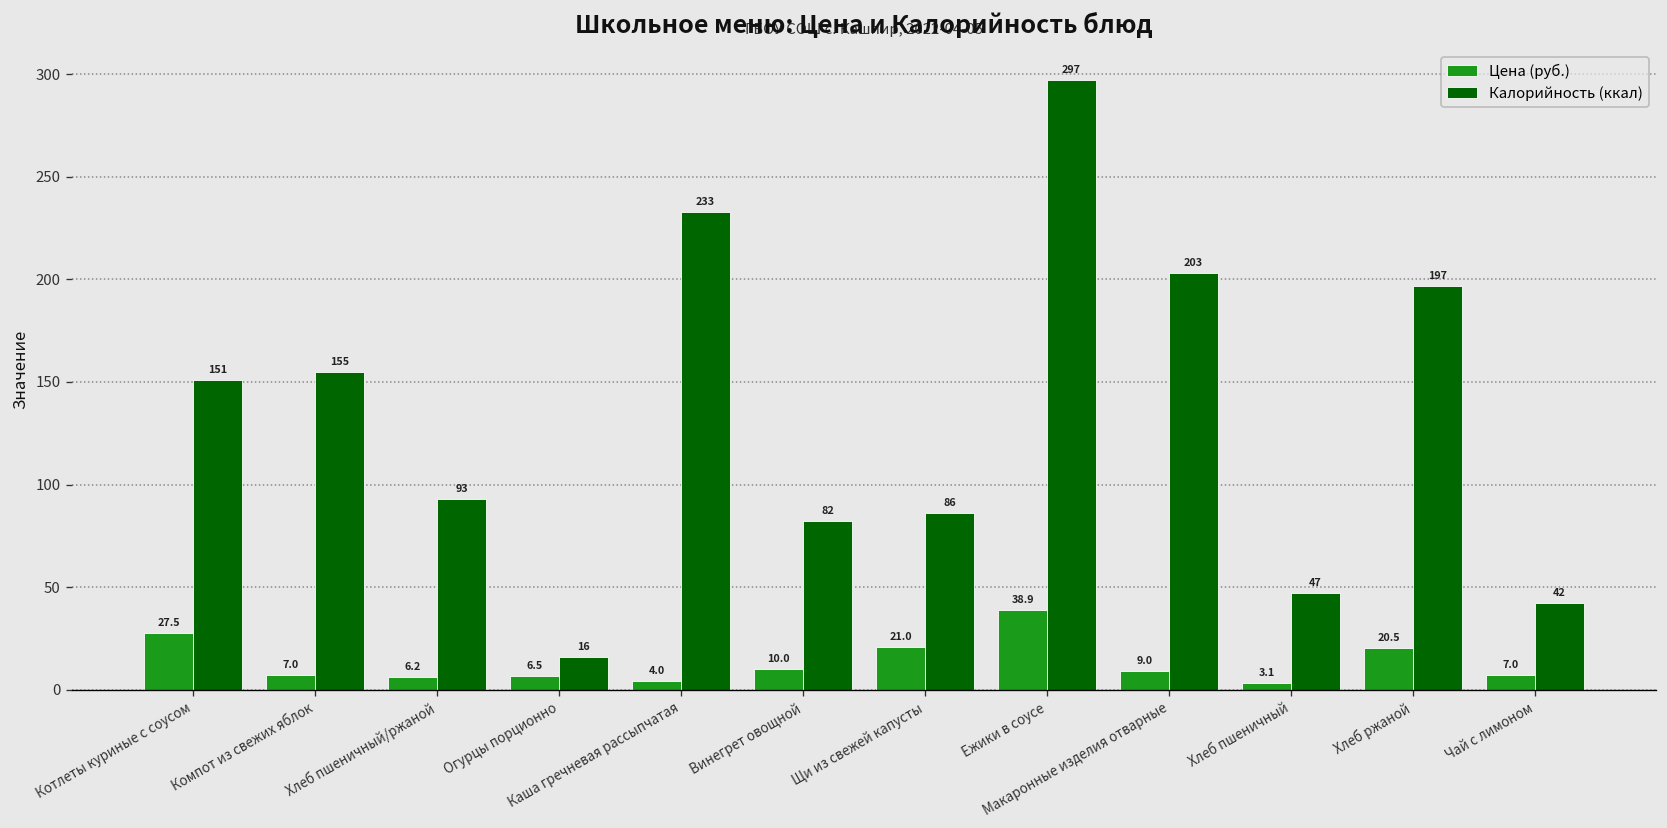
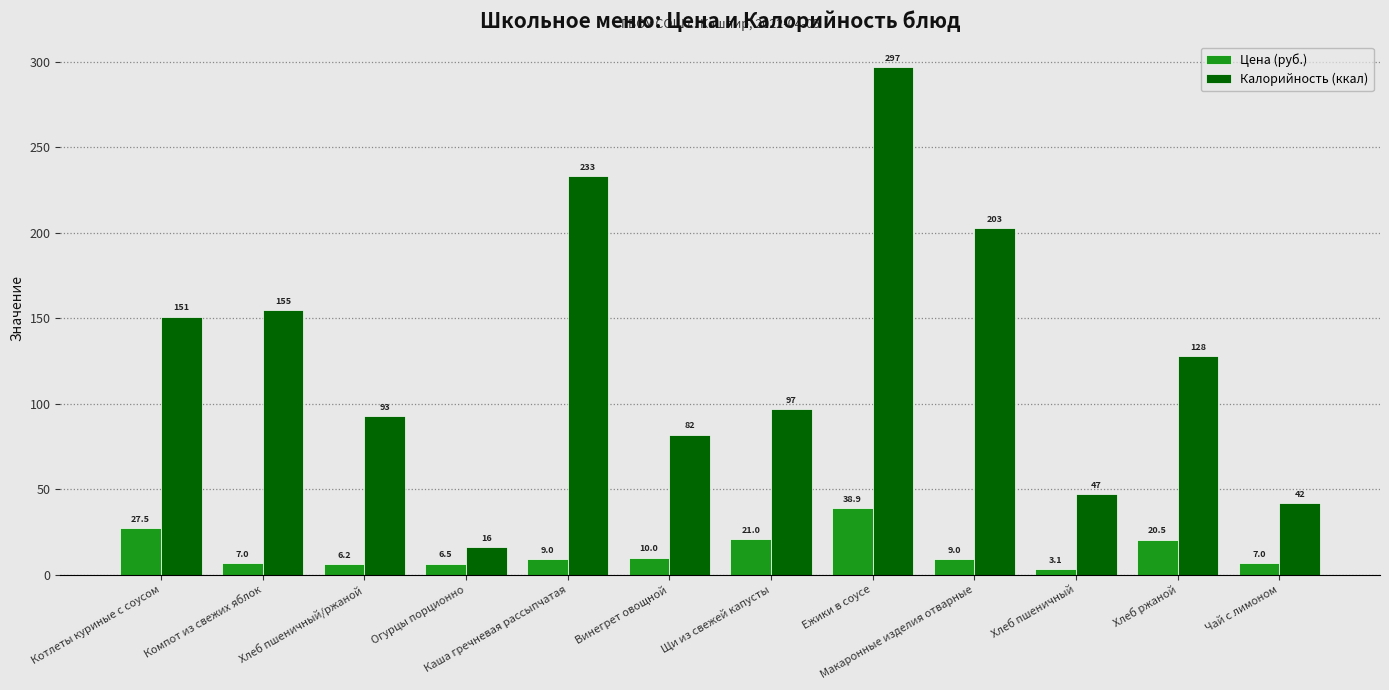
Цена (руб.), Каша гречневая рассыпчатая: 4.0 -> 9.0
Калорийность (ккал), Щи из свежей капусты: 86 -> 97
Калорийность (ккал), Хлеб ржаной: 197 -> 128
